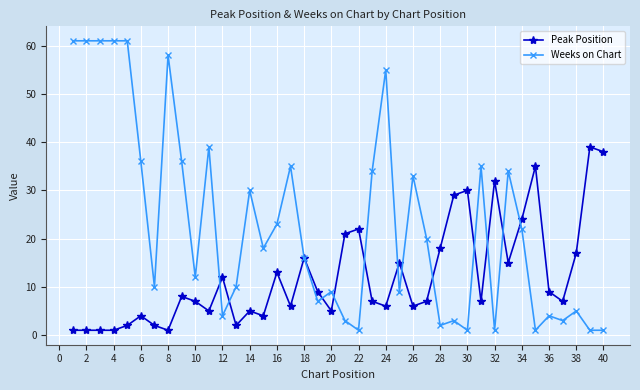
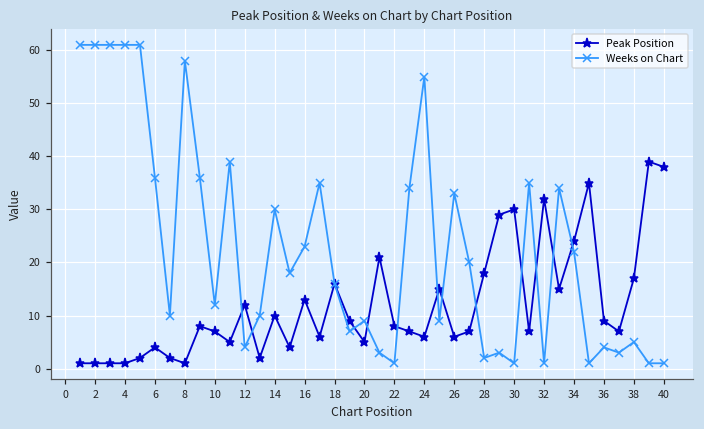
Peak Position, 14: 5 -> 10
Peak Position, 22: 22 -> 8
